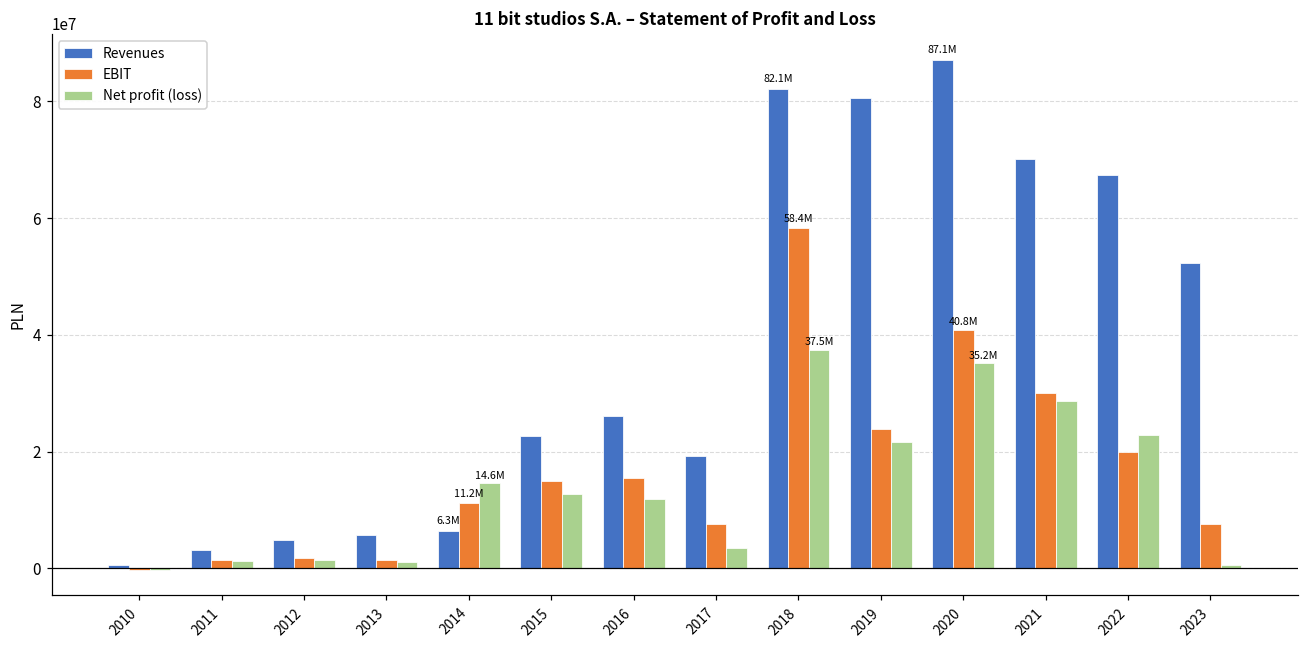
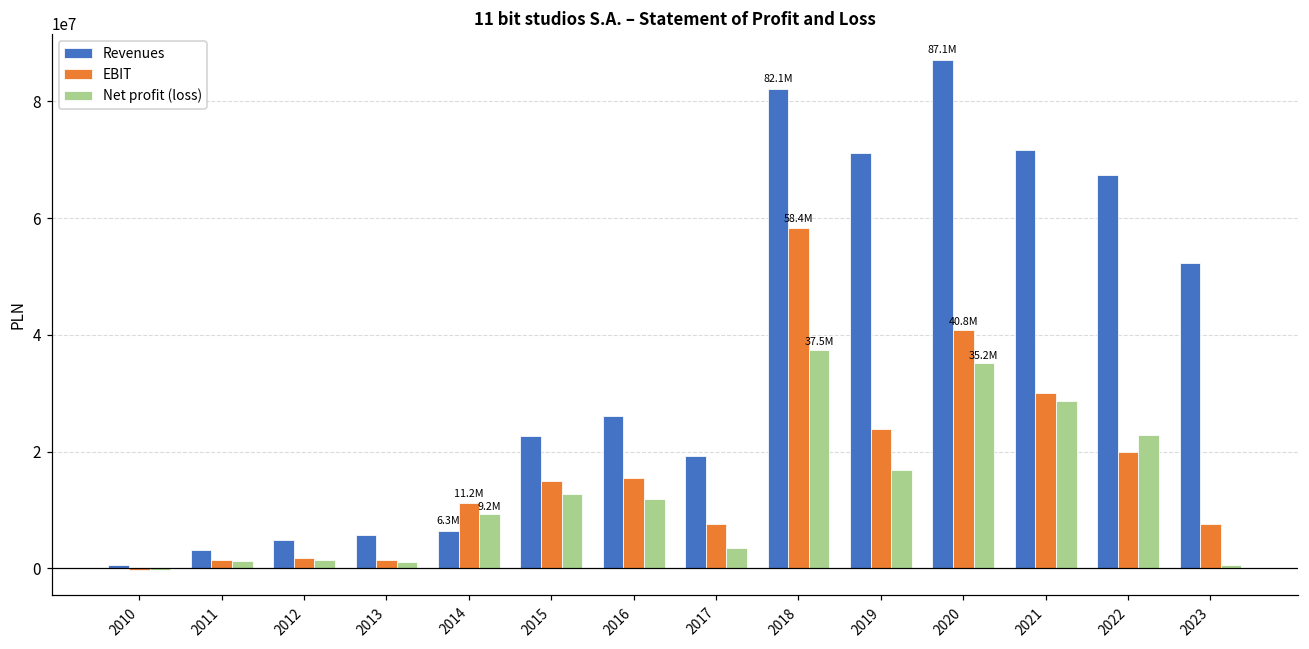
Net profit (loss), 2014: 14.6M -> 9.2M
Revenues, 2019: 81000000 -> 71000000
Net profit (loss), 2019: 22000000 -> 17000000
Revenues, 2021: 70000000 -> 72000000
